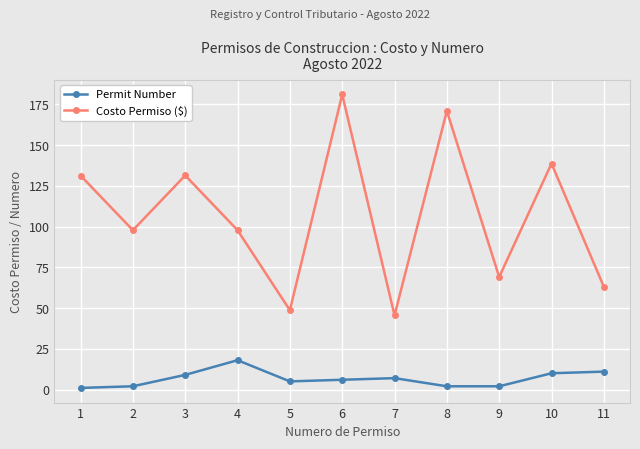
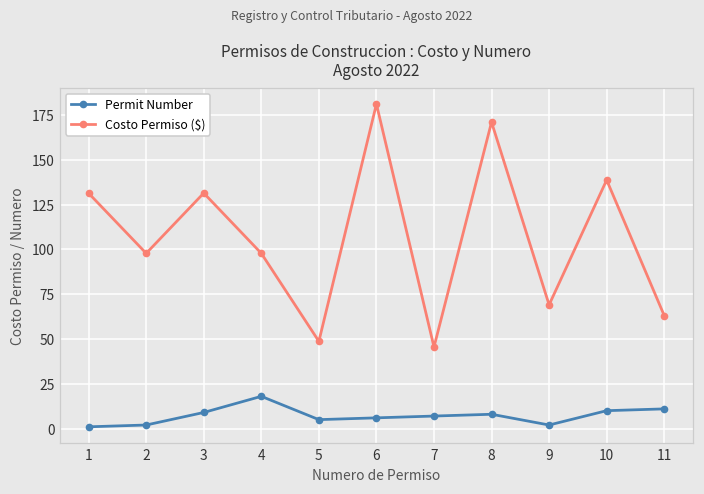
Permit Number, 8: 2 -> 8
